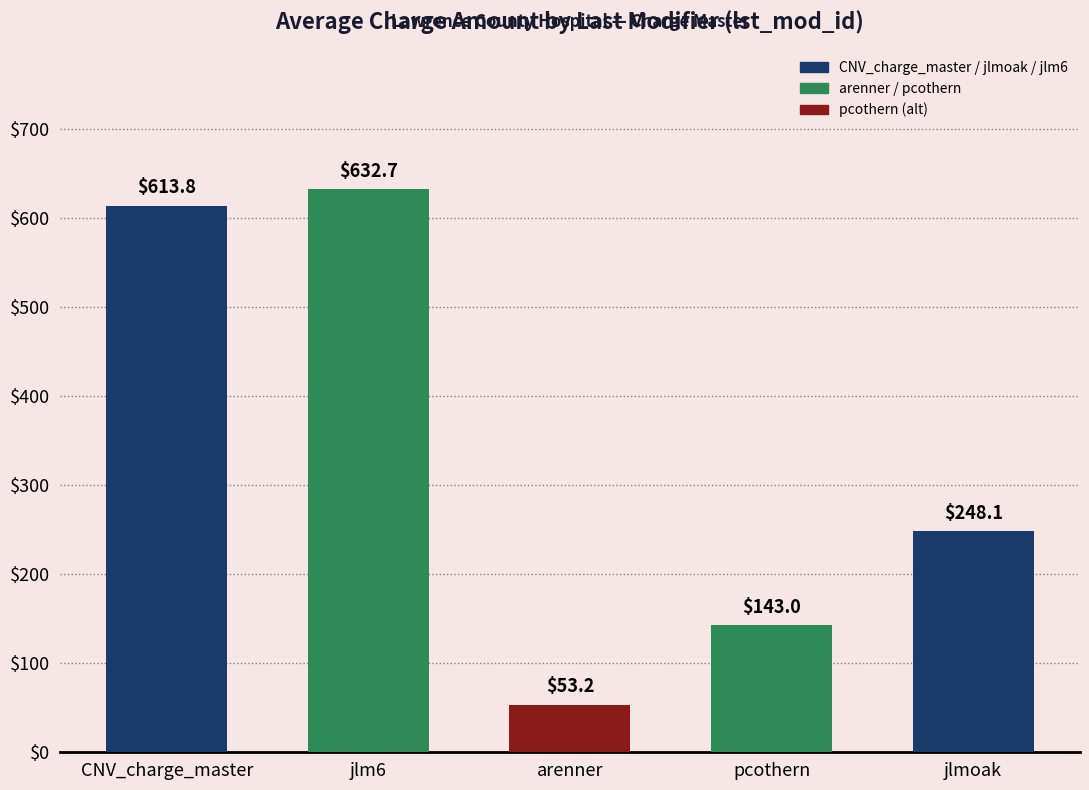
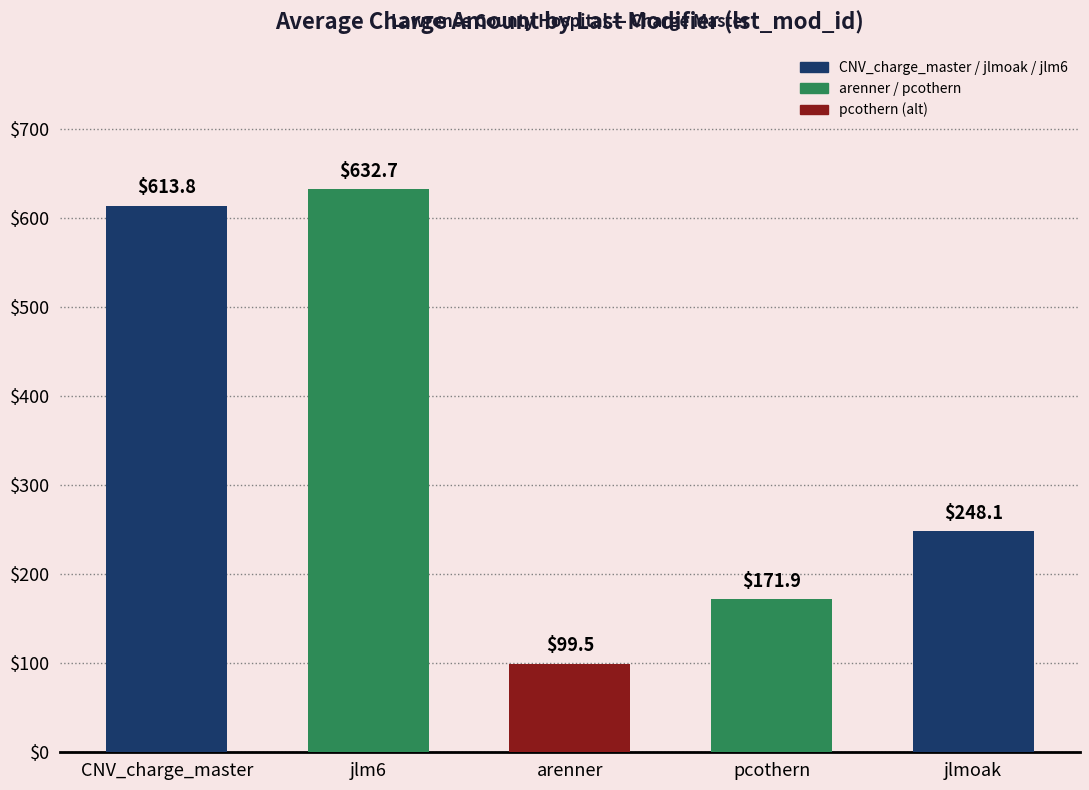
arenner: $53.2 -> $99.5
pcothern: $143.0 -> $171.9
